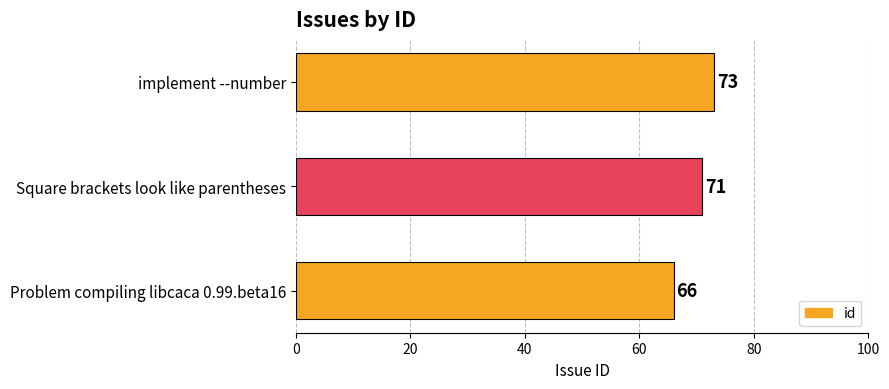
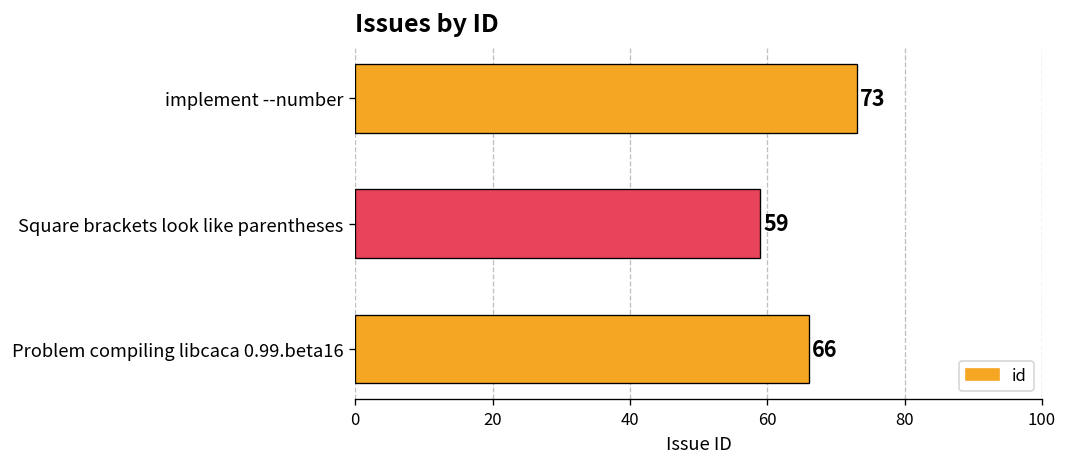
Square brackets look like parentheses: 71 -> 59
